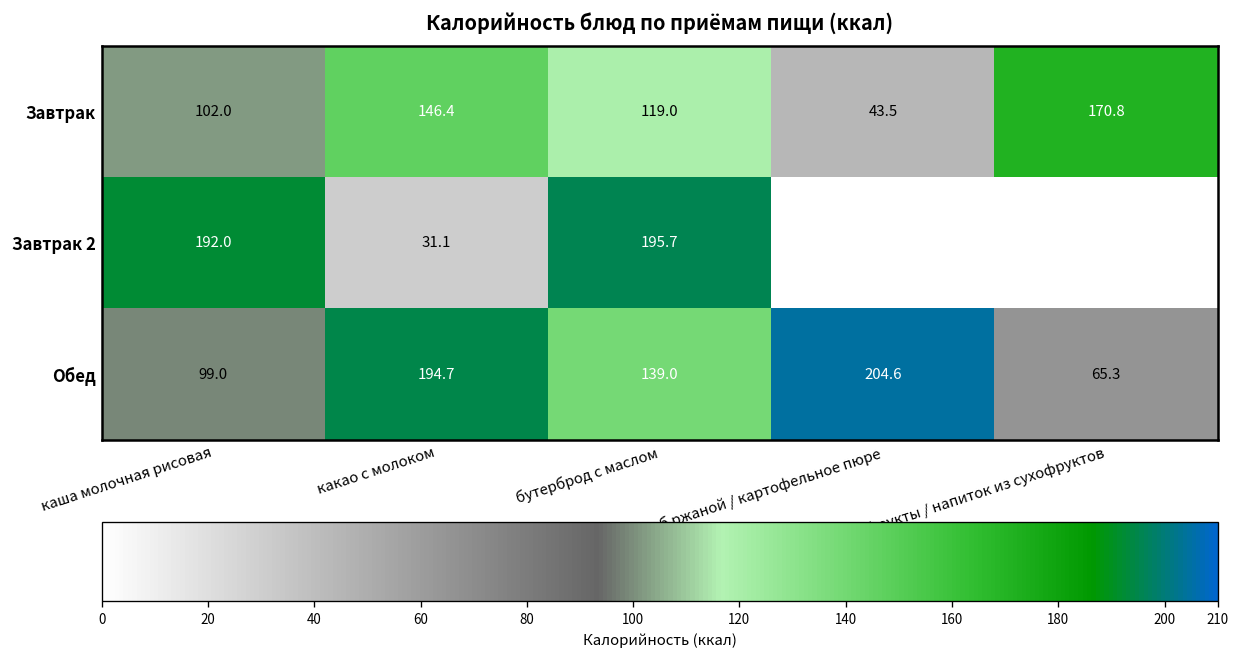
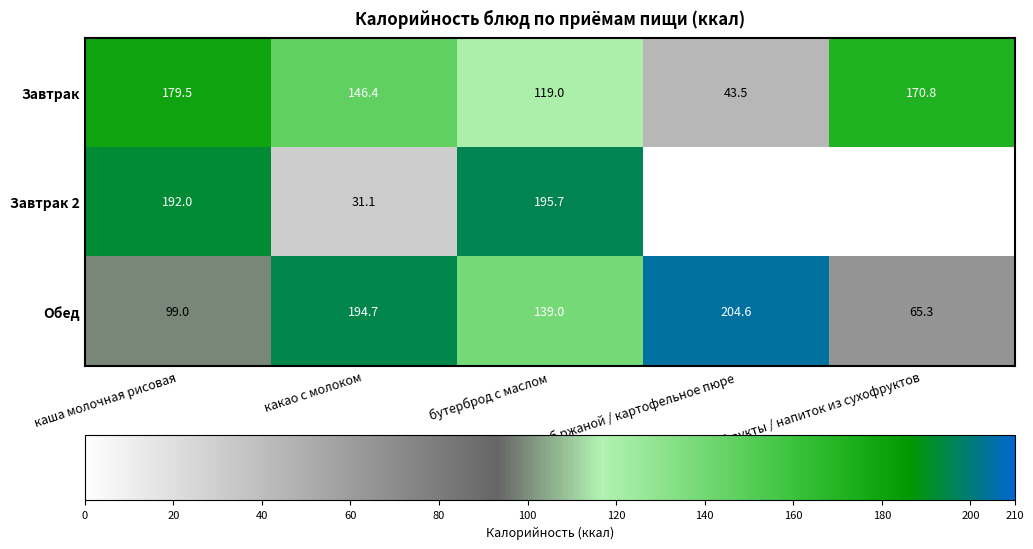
Завтрак, каша молочная рисовая: 102.0 -> 179.5
